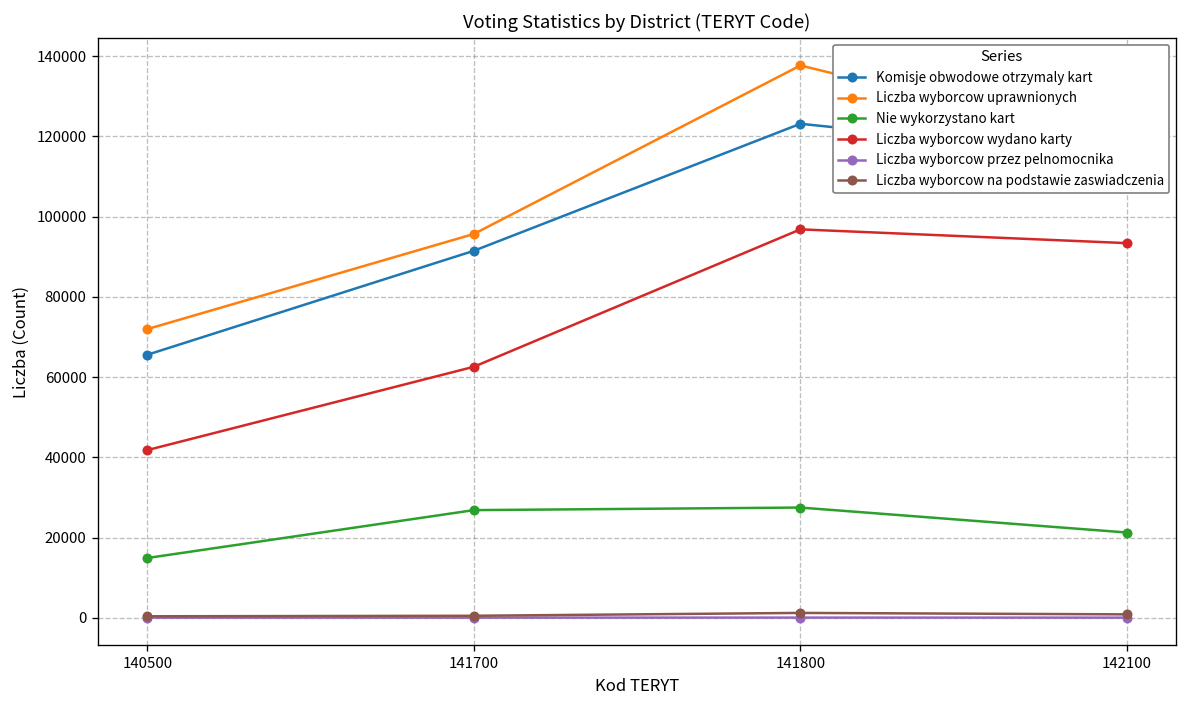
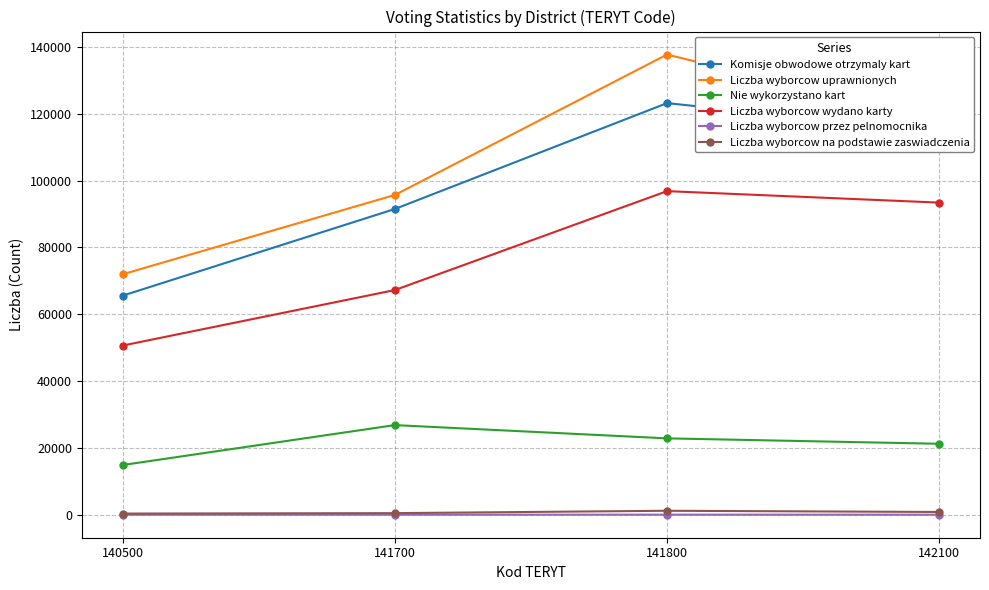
Liczba wyborcow wydano karty, 140500: 42000 -> 51000
Liczba wyborcow wydano karty, 141700: 63000 -> 67000
Nie wykorzystano kart, 141800: 28000 -> 23000
